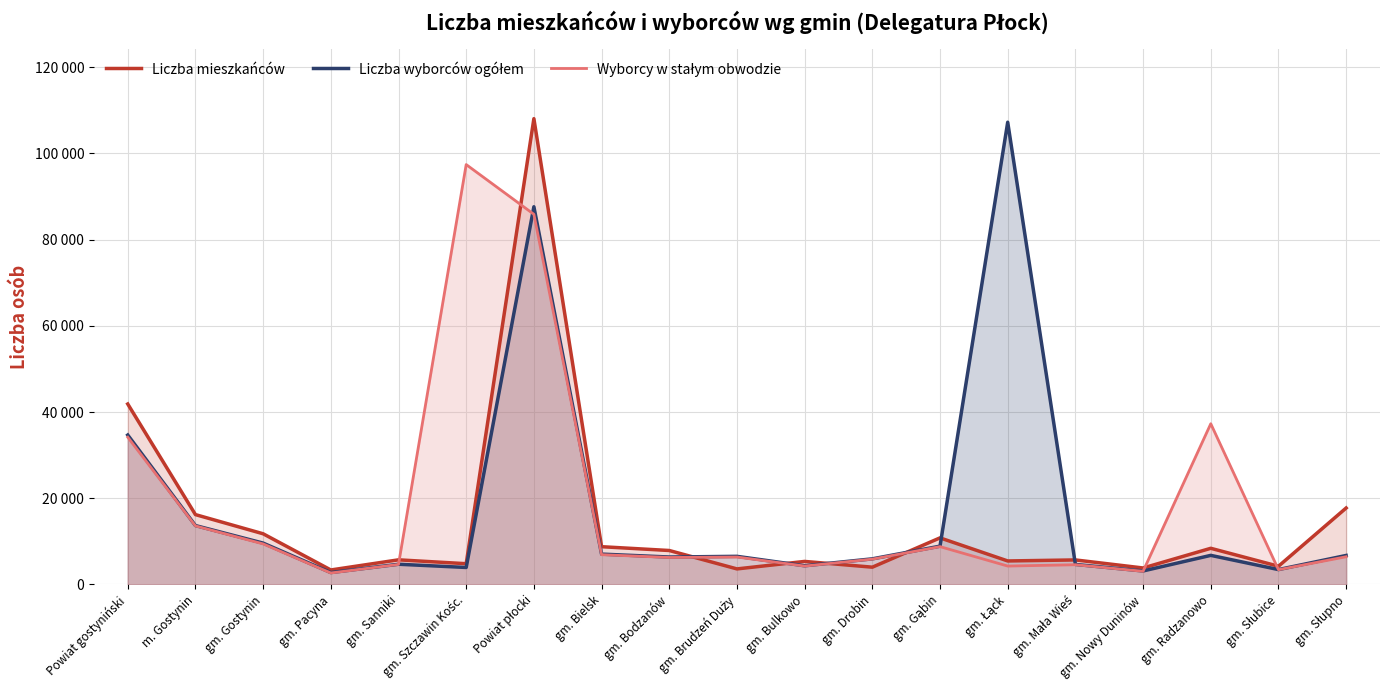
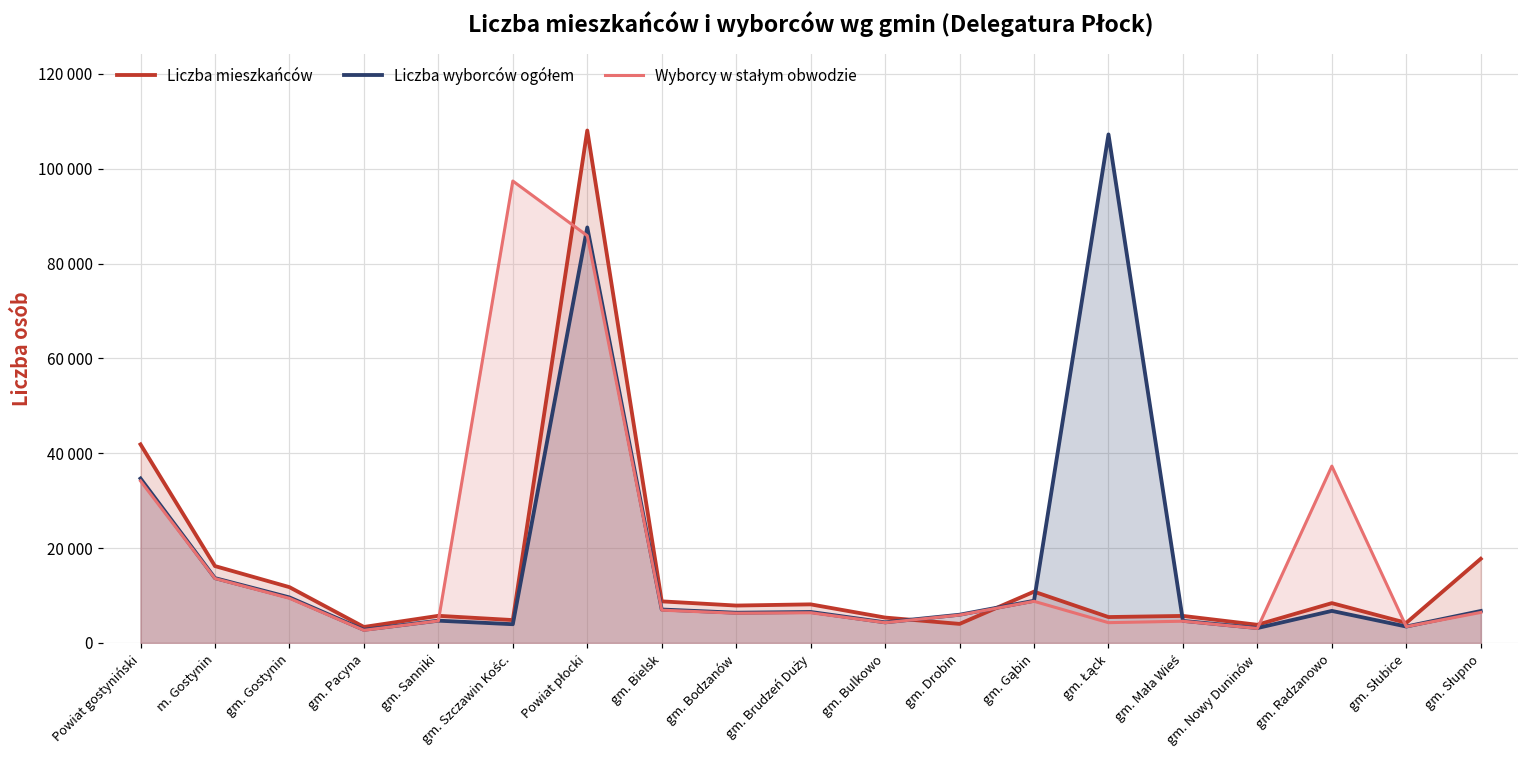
Liczba mieszkańców, gm. Brudzeń Duży: 4000 -> 8000
